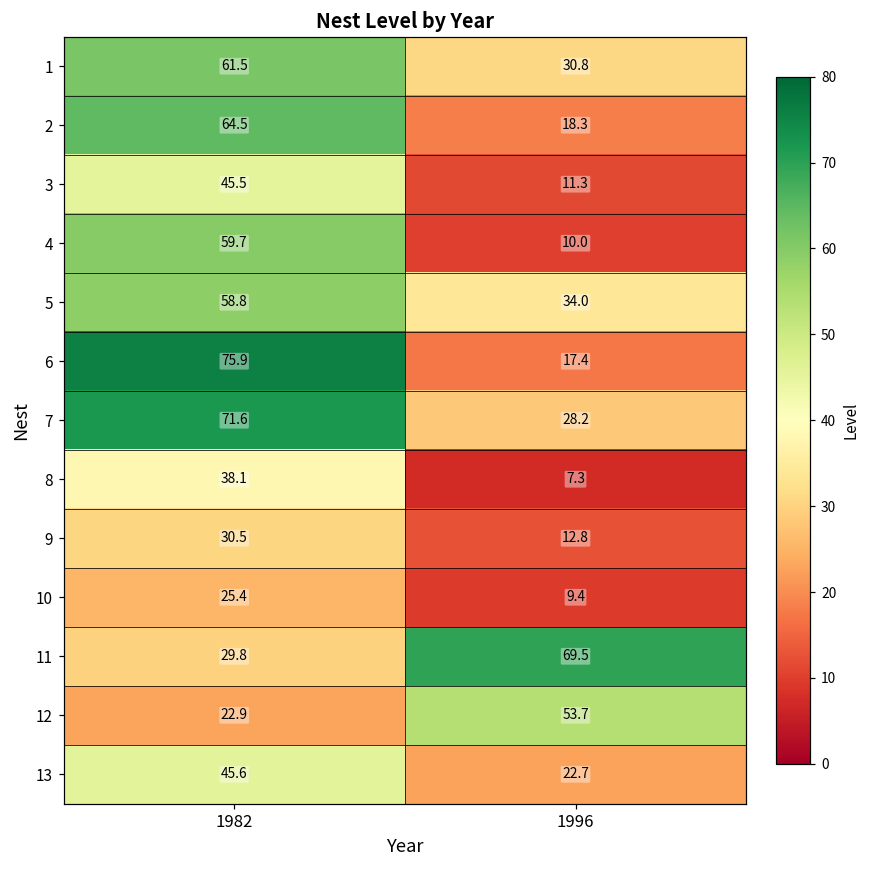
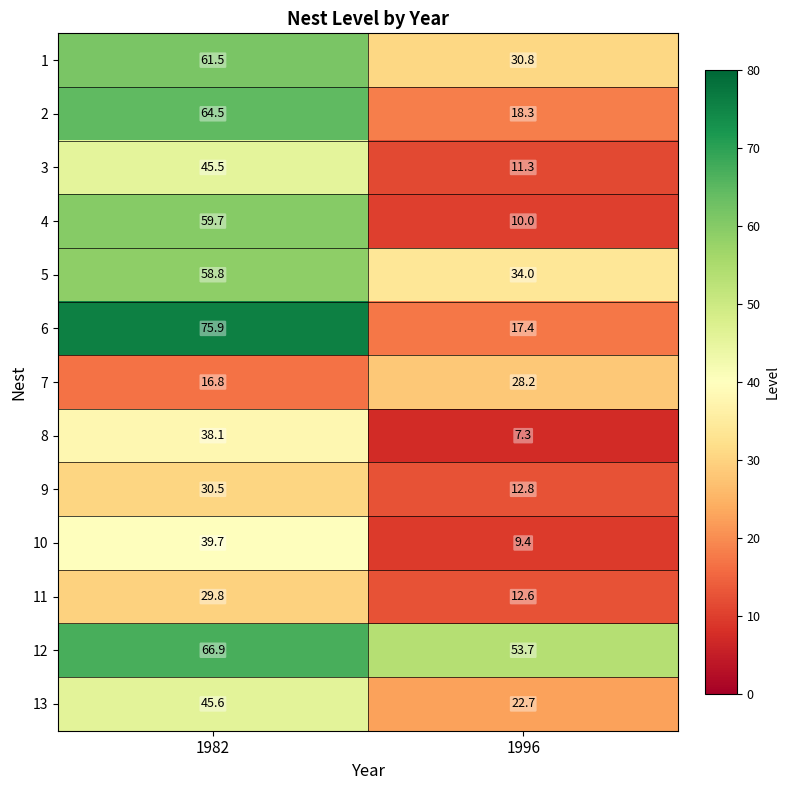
7, 1982: 71.6 -> 16.8
10, 1982: 25.4 -> 39.7
11, 1996: 69.5 -> 12.6
12, 1982: 22.9 -> 66.9
